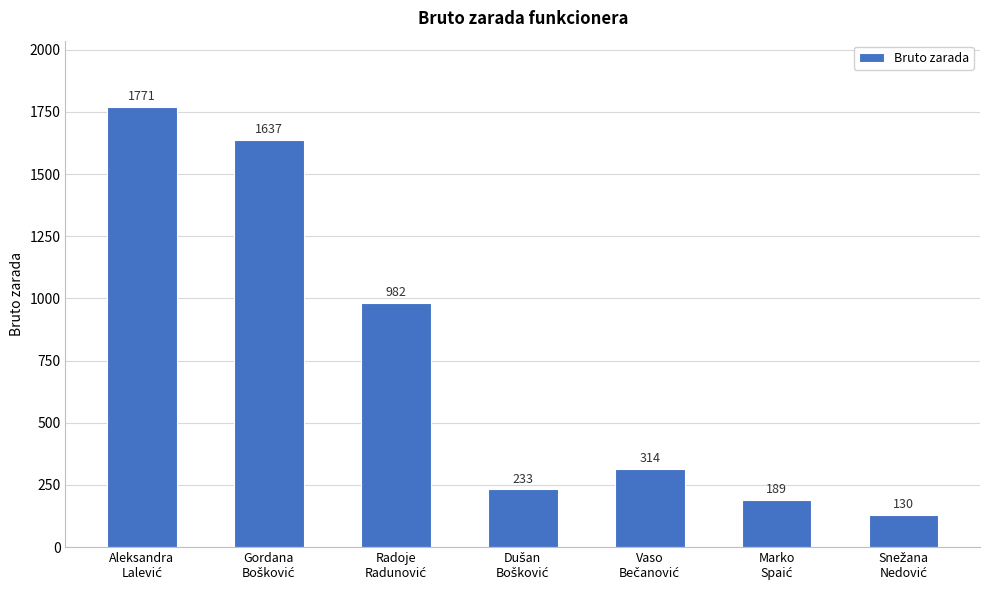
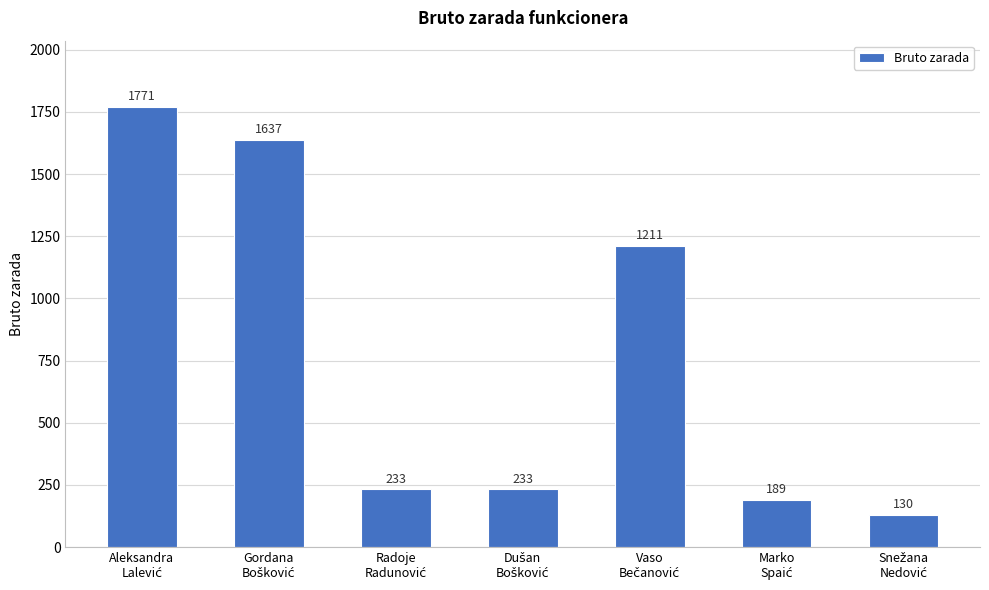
Radoje Radunović: 982 -> 233
Vaso Bečanović: 314 -> 1211
